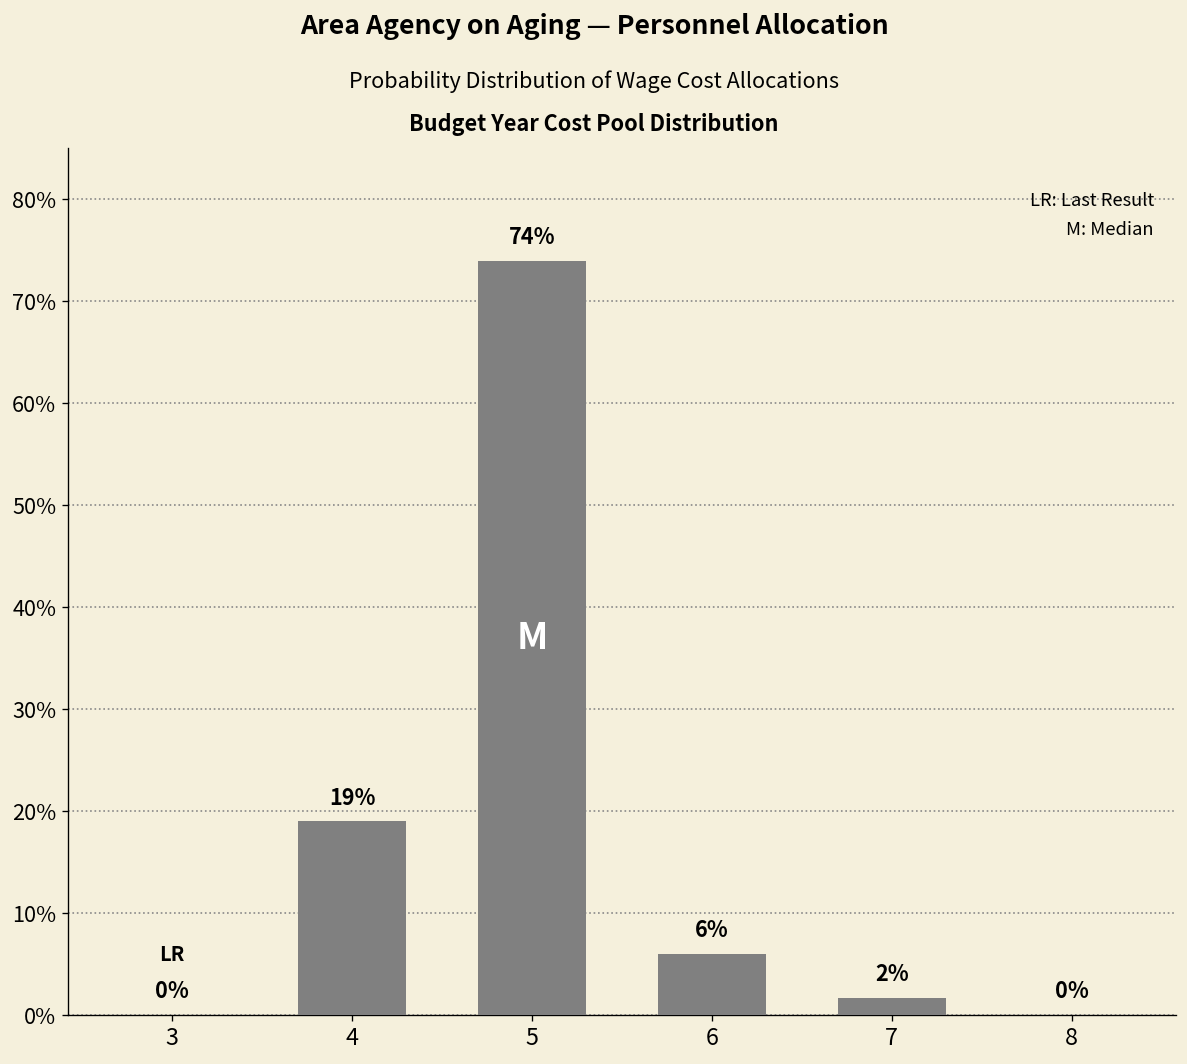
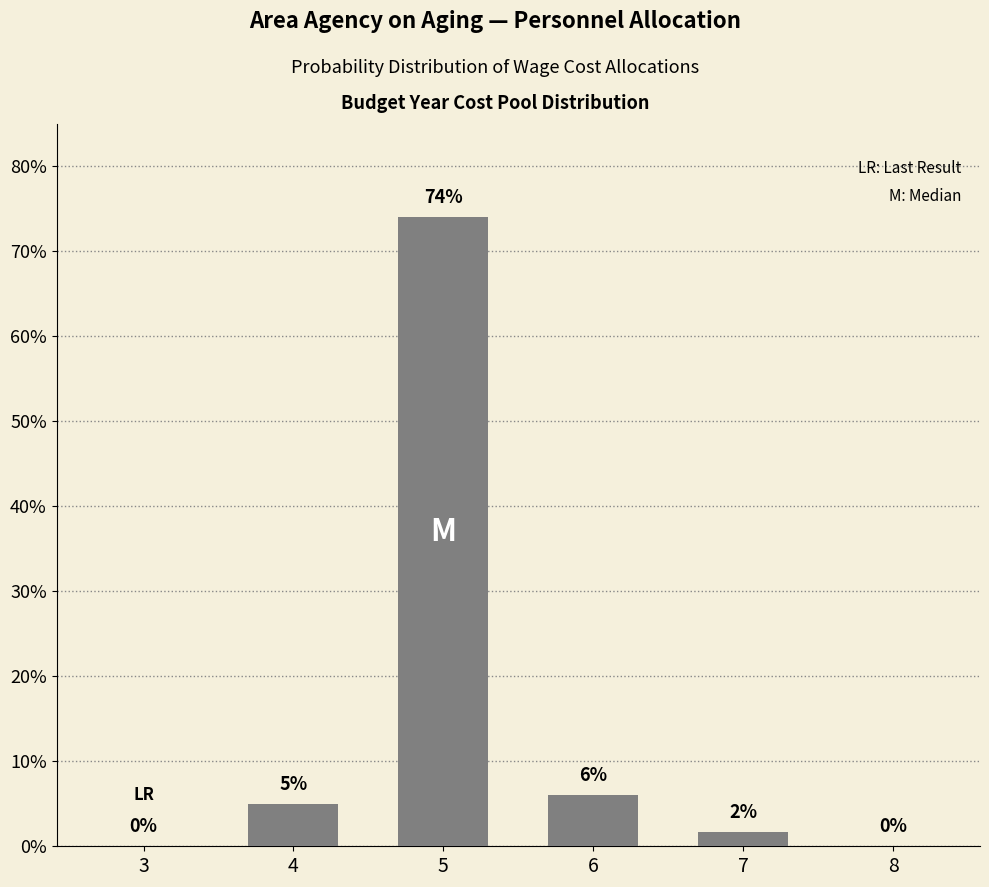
4: 19% -> 5%
